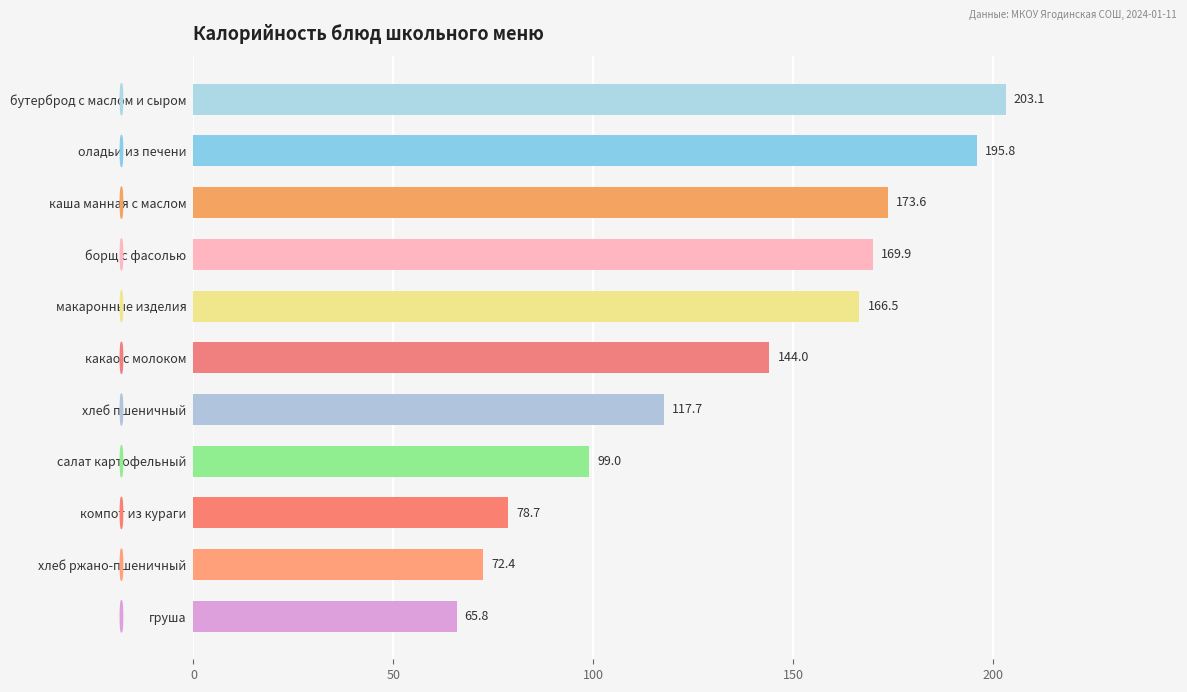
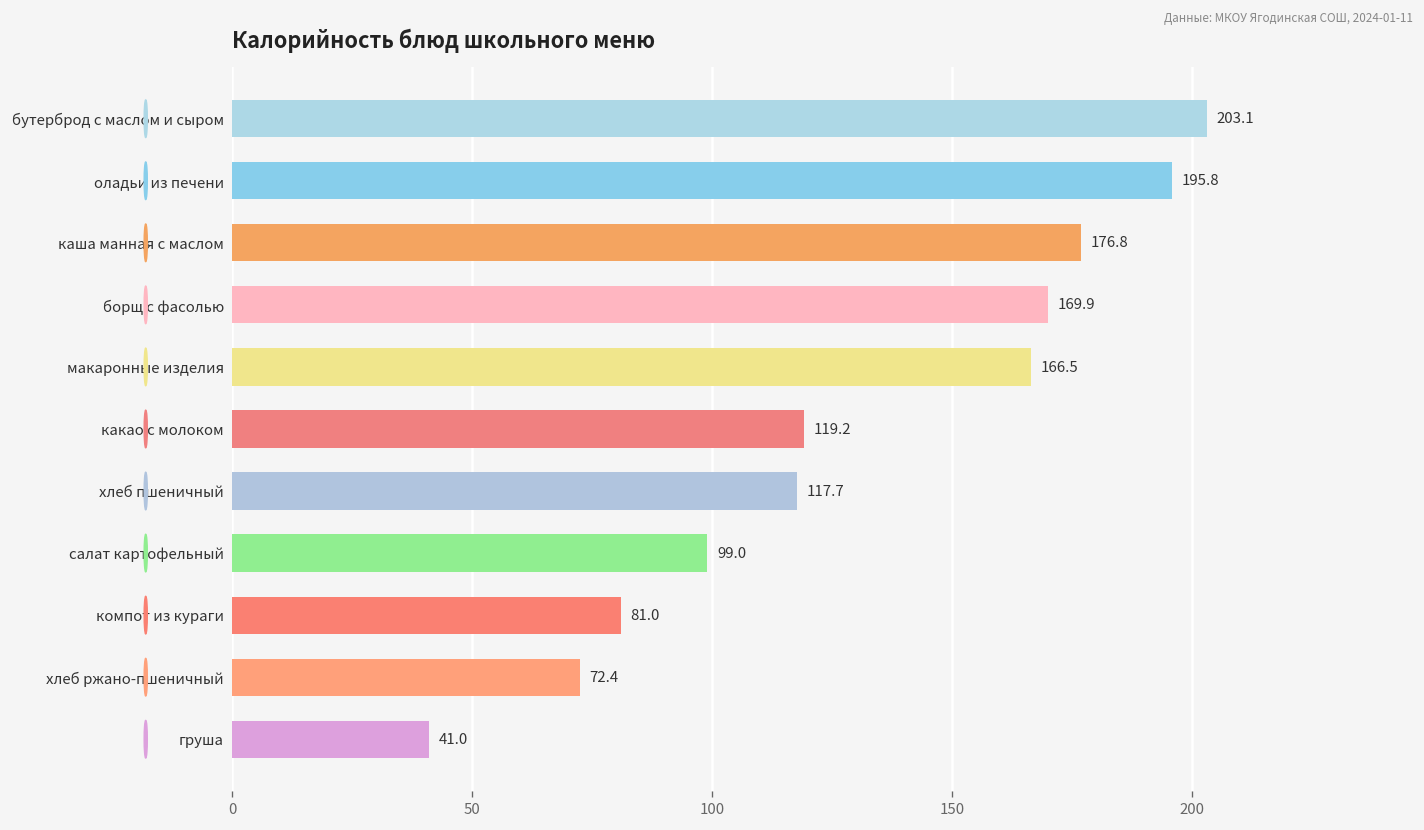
каша манная с маслом: 173.6 -> 176.8
какао с молоком: 144.0 -> 119.2
компот из кураги: 78.7 -> 81.0
груша: 65.8 -> 41.0
